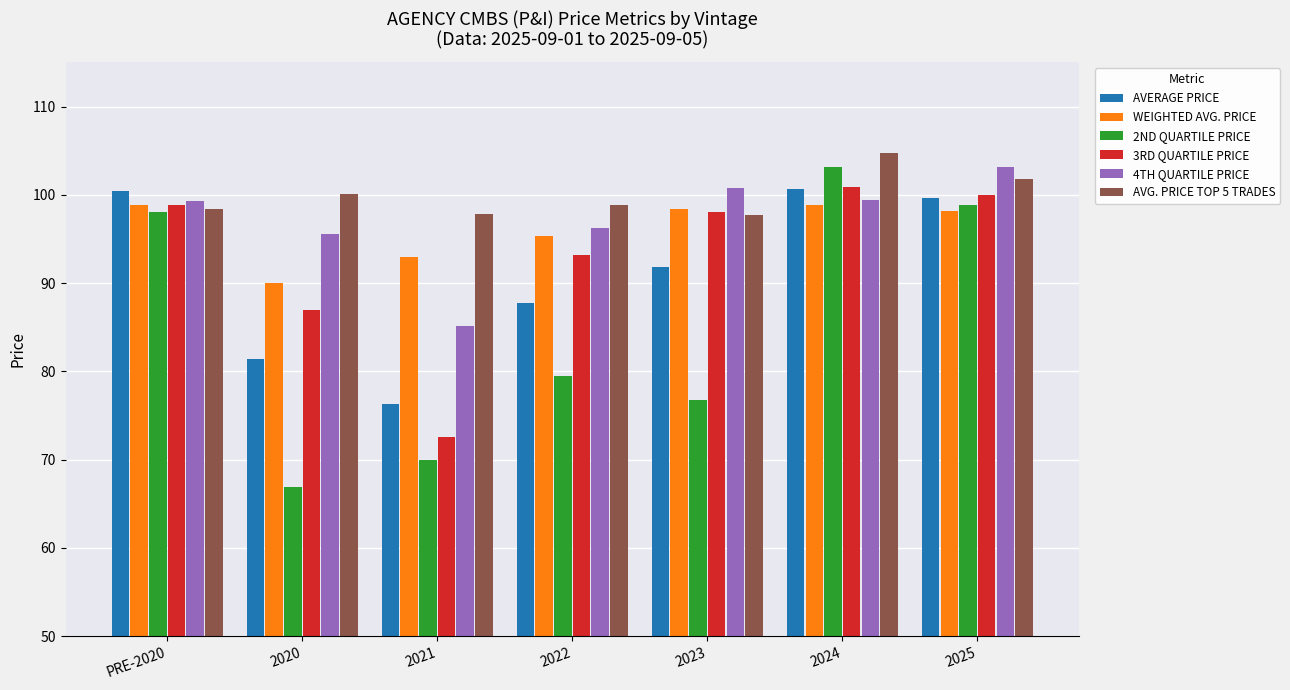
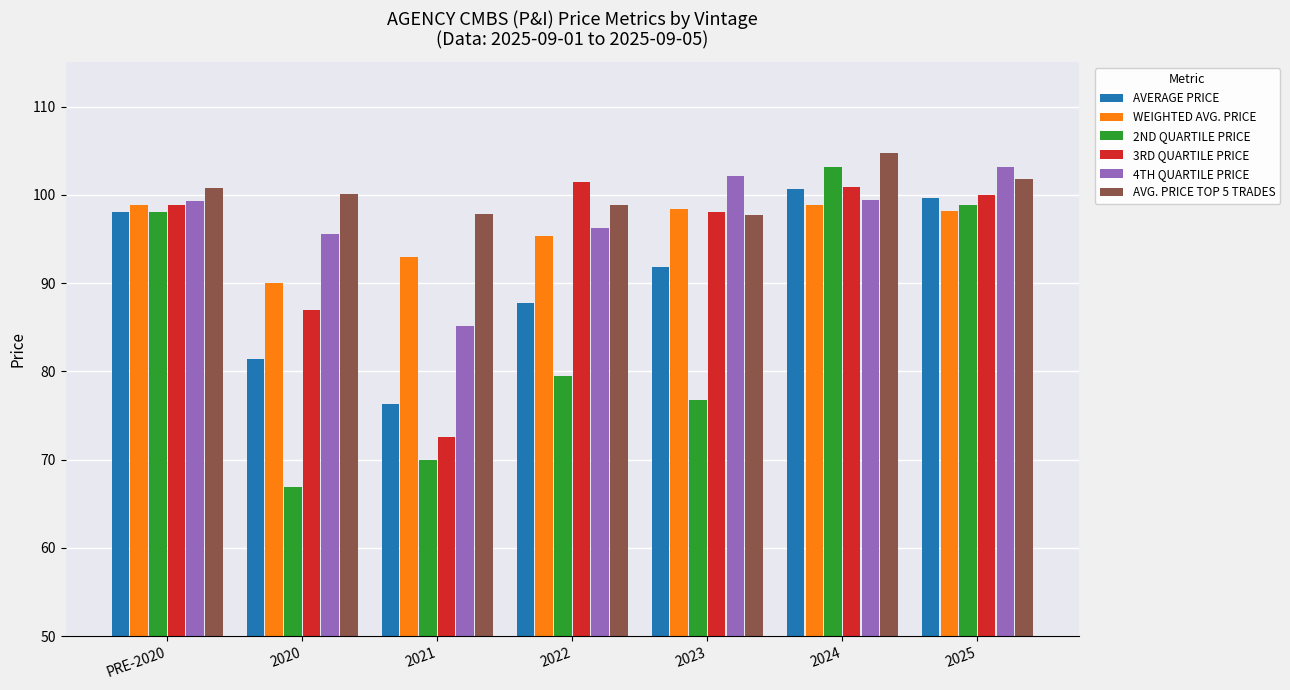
AVERAGE PRICE, PRE-2020: 100 -> 98
AVG. PRICE TOP 5 TRADES, PRE-2020: 98 -> 101
3RD QUARTILE PRICE, 2022: 93 -> 101
4TH QUARTILE PRICE, 2023: 101 -> 102
